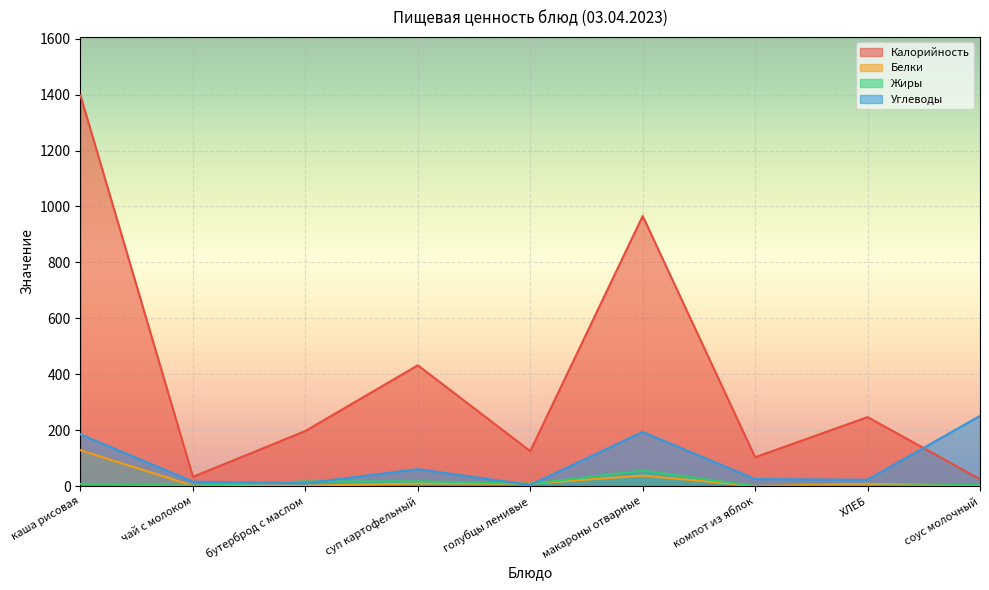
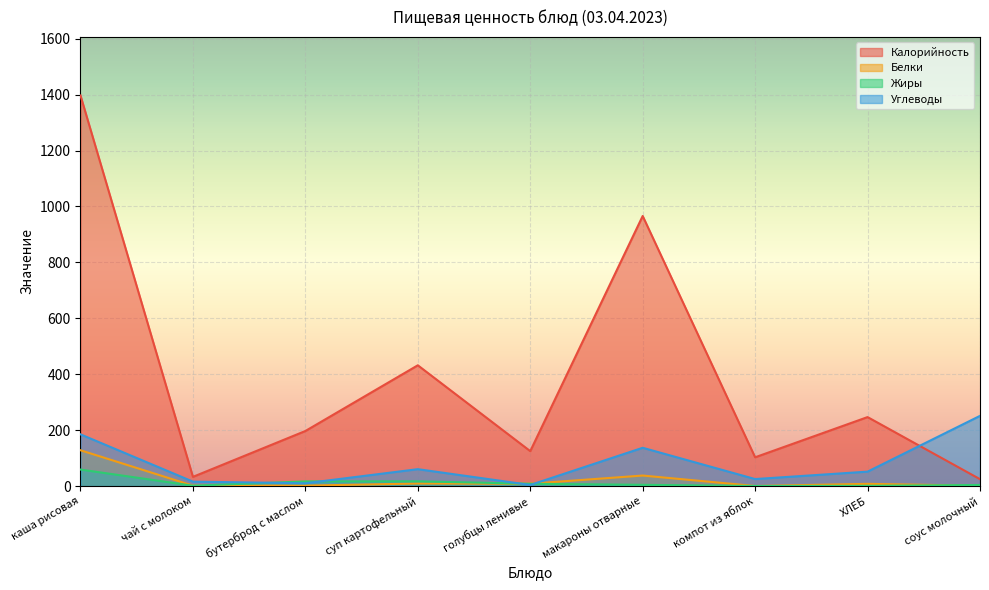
Жиры, каша рисовая: 10 -> 60
Жиры, макароны отварные: 60 -> 0
Углеводы, макароны отварные: 190 -> 140
Углеводы, ХЛЕБ: 20 -> 50
